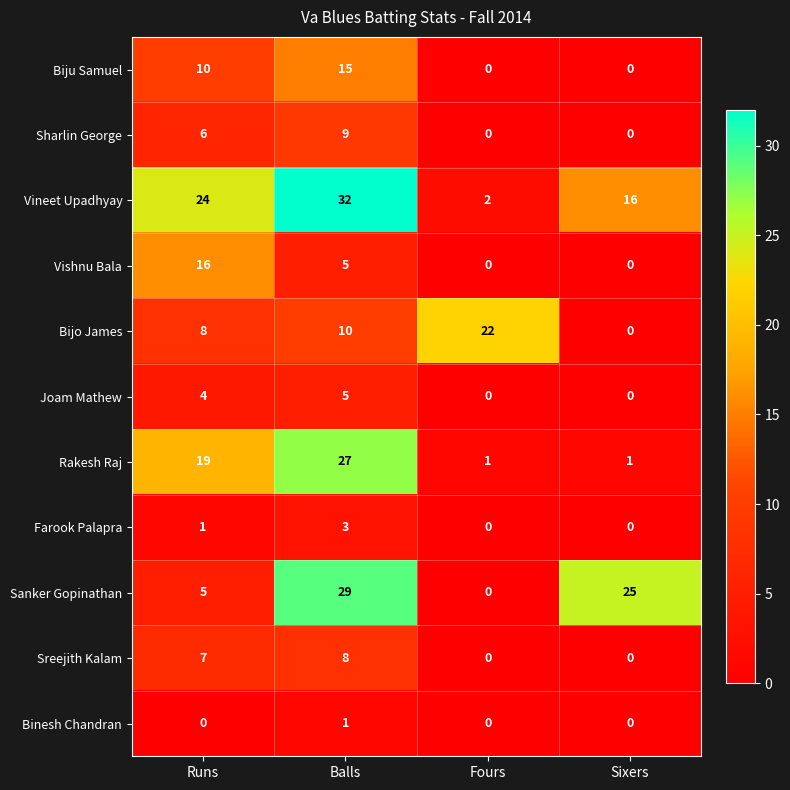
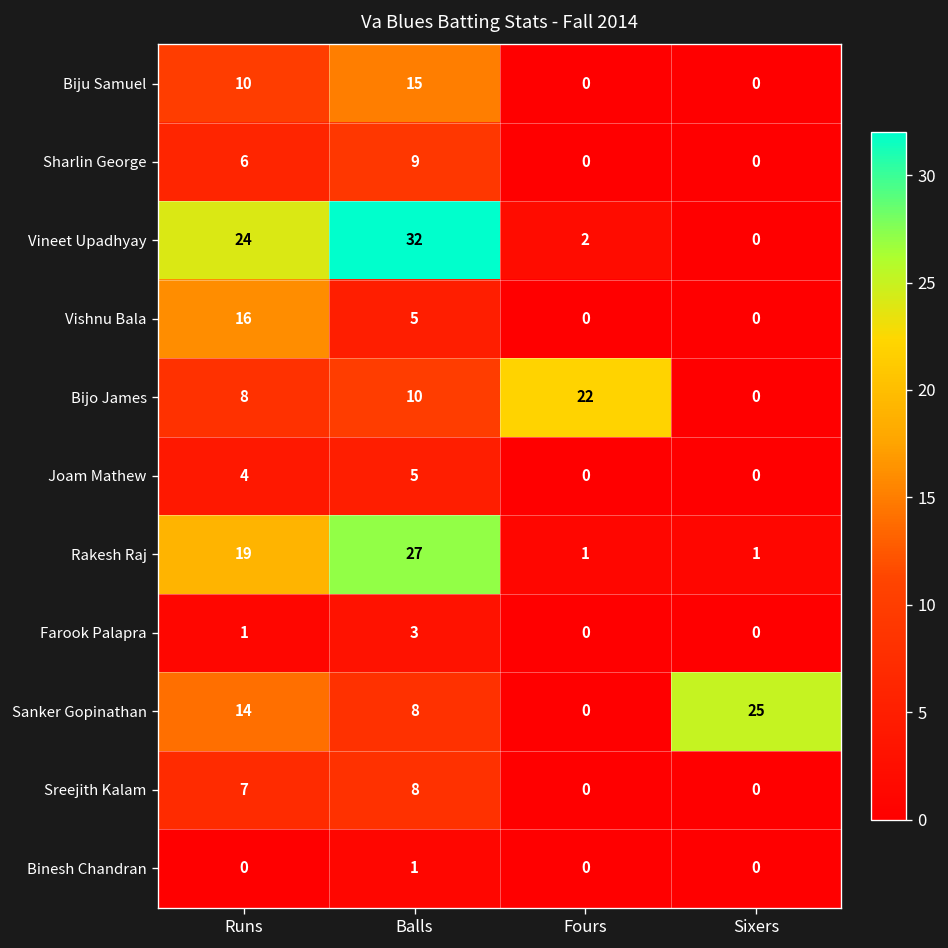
Vineet Upadhyay, Sixers: 16 -> 0
Sanker Gopinathan, Runs: 5 -> 14
Sanker Gopinathan, Balls: 29 -> 8
